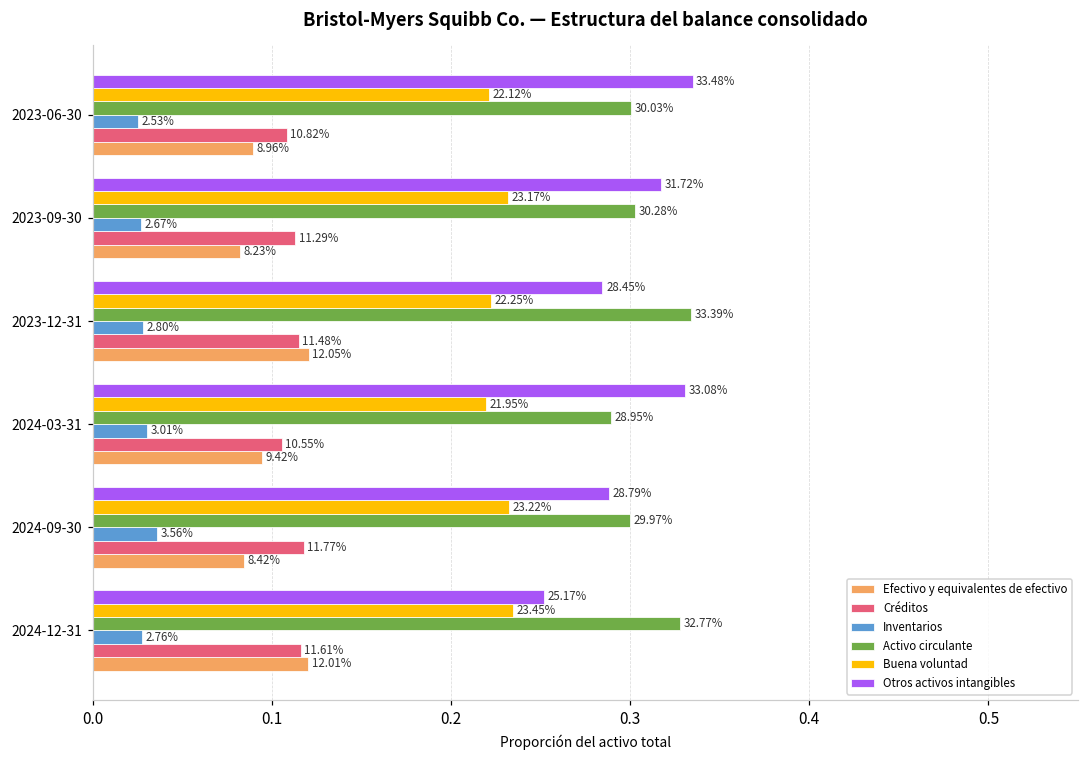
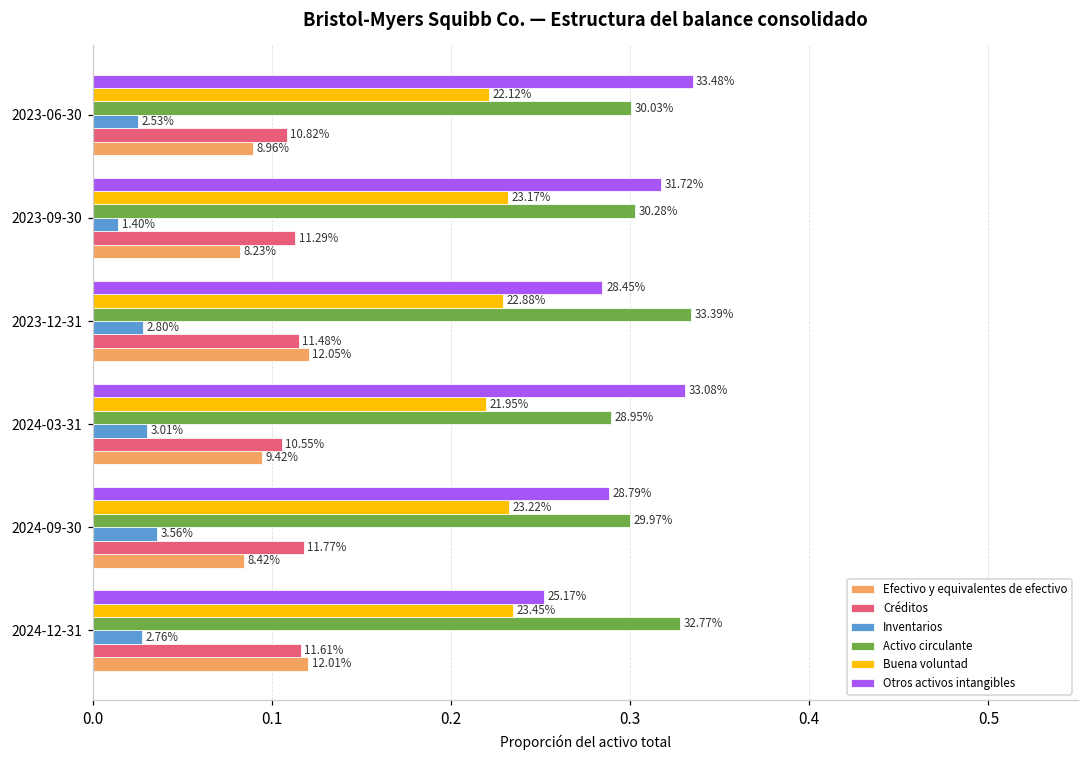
Inventarios, 2023-09-30: 2.67% -> 1.40%
Buena voluntad, 2023-12-31: 22.25% -> 22.88%
